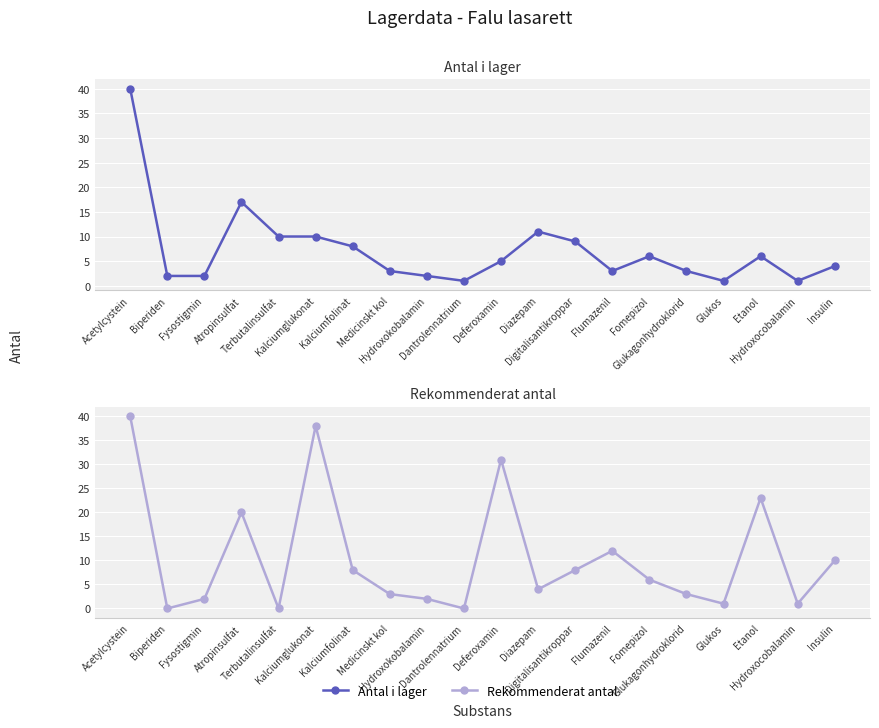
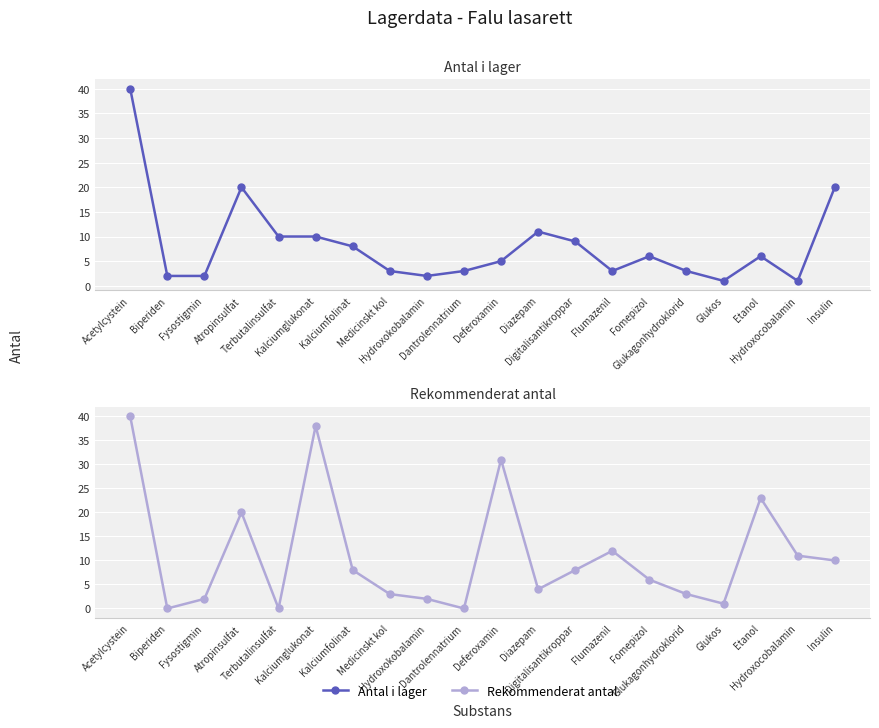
Antal i lager, Atropinsulfat: 17 -> 20
Antal i lager, Dantrolennatrium: 1 -> 3
Antal i lager, Insulin: 4 -> 20
Rekommenderat antal, Hydroxocobalamin: 1 -> 11
